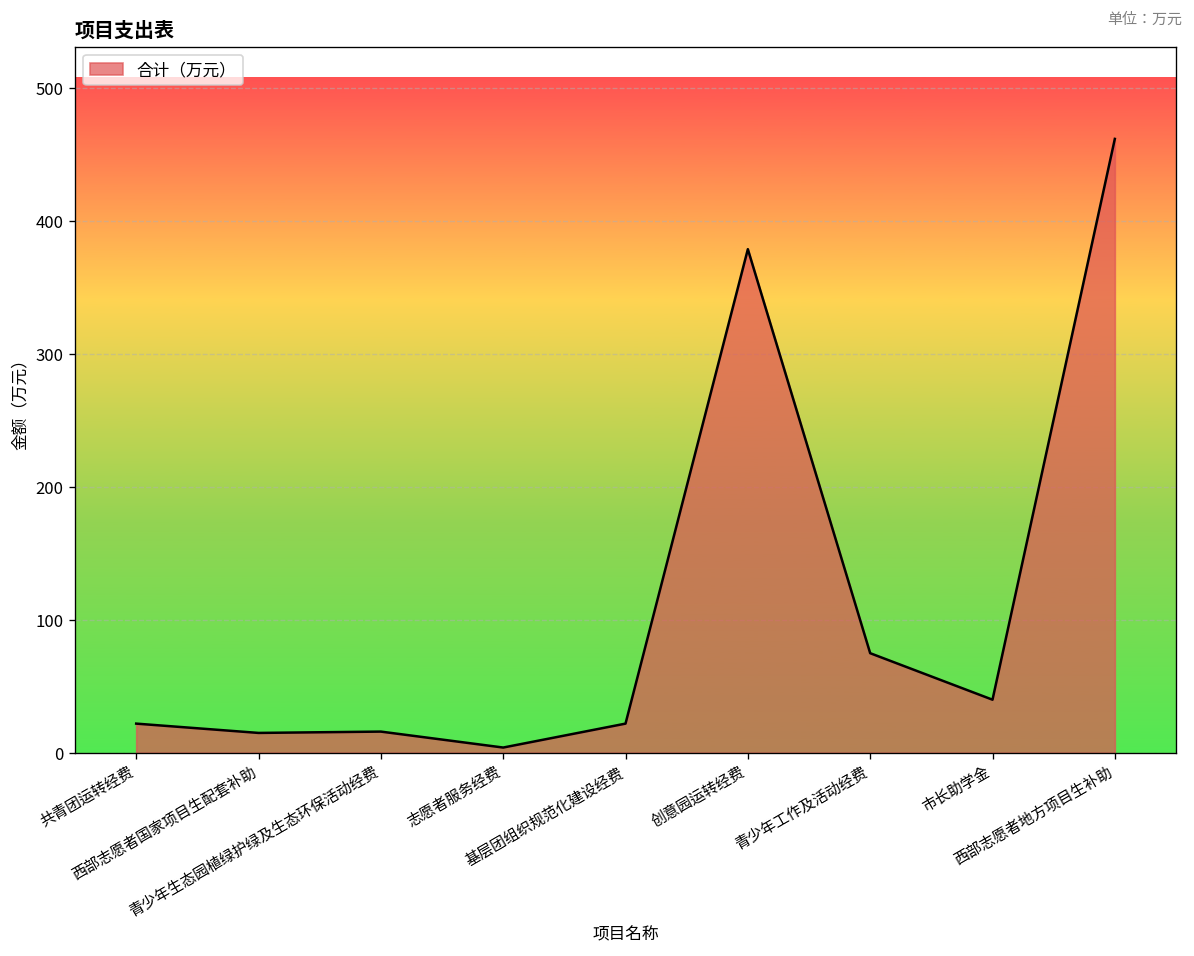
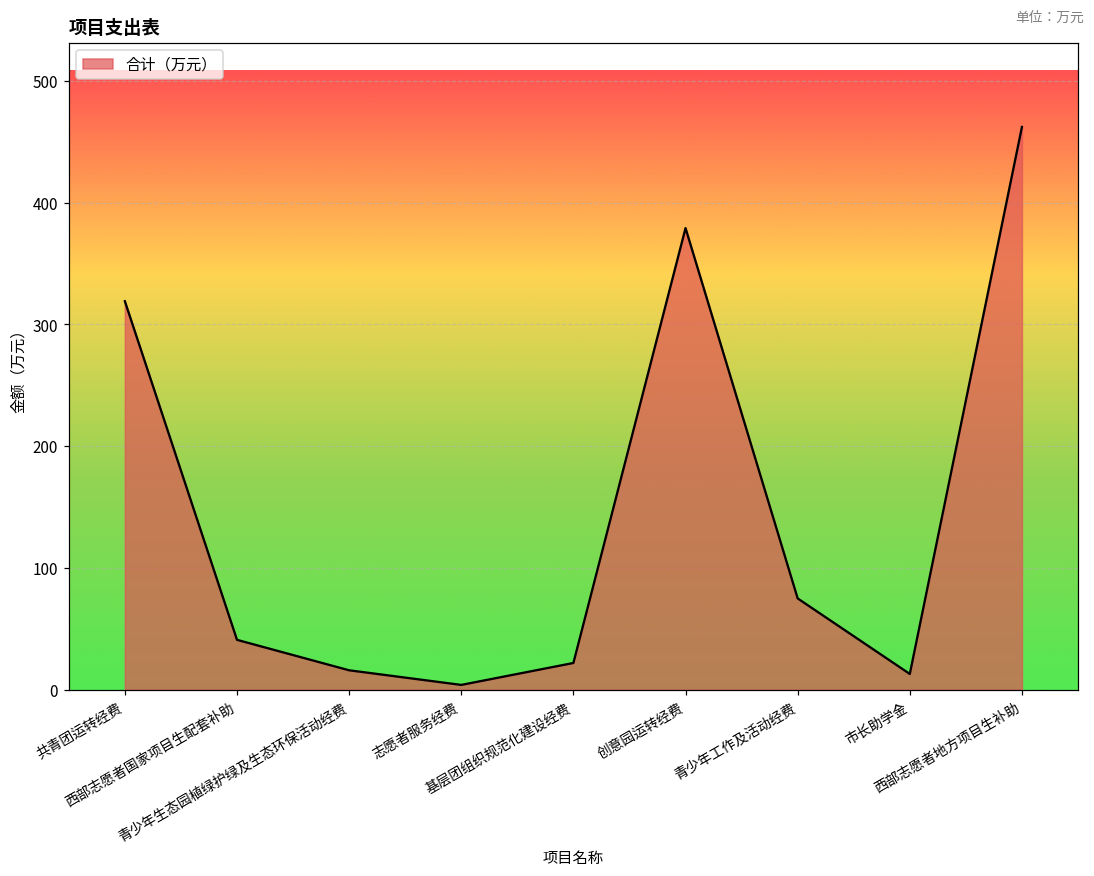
共青团运转经费: 22 -> 319
西部志愿者国家项目生配套补助: 15 -> 41
市长助学金: 40 -> 13
